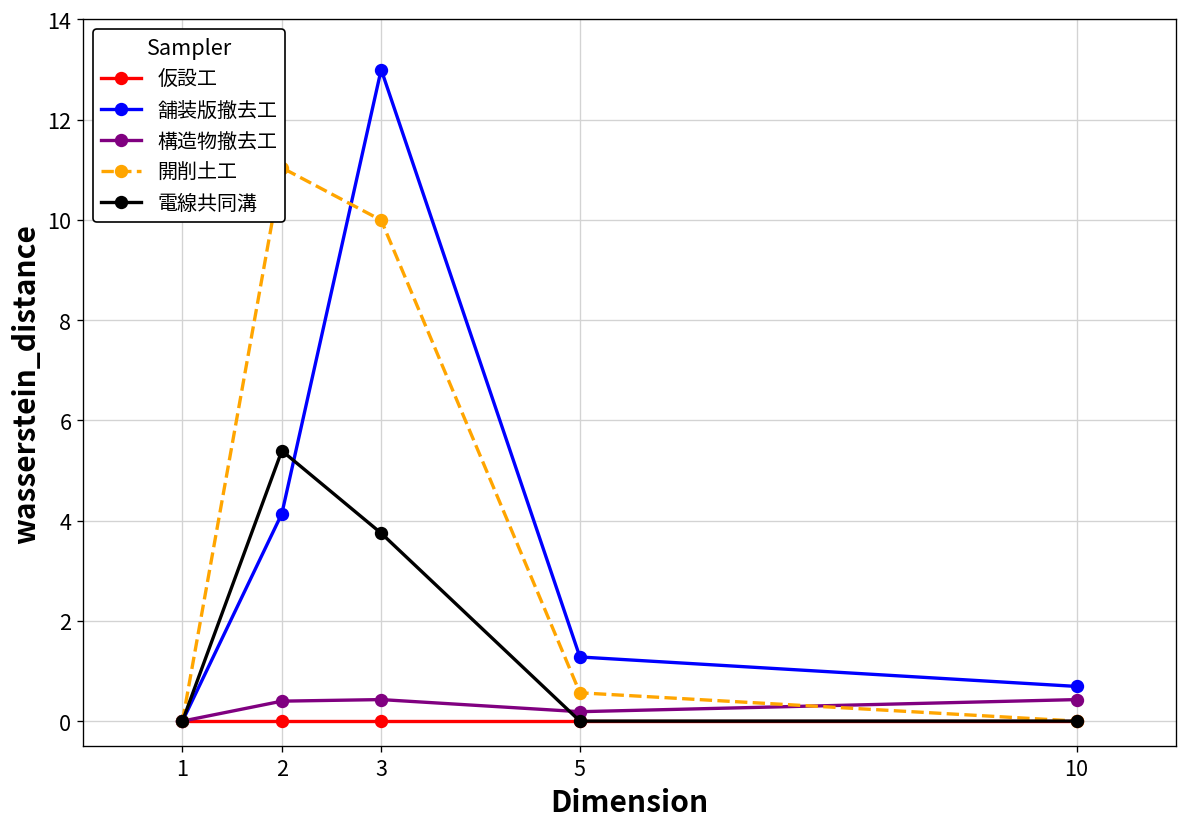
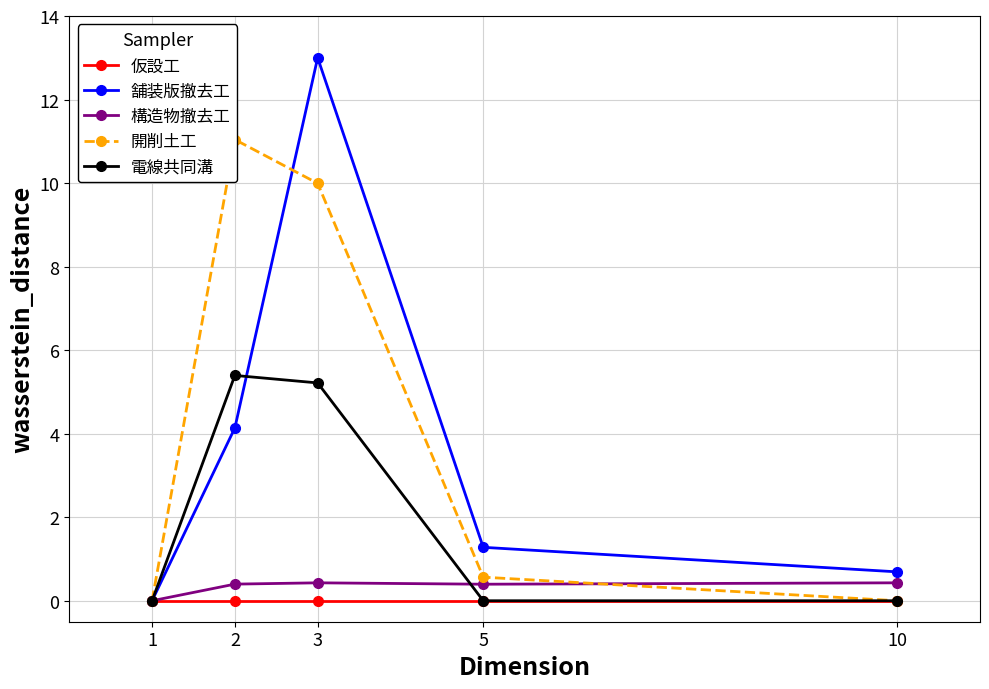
電線共同溝, 3: 3.7 -> 5.2
構造物撤去工, 5: 0.2 -> 0.4
